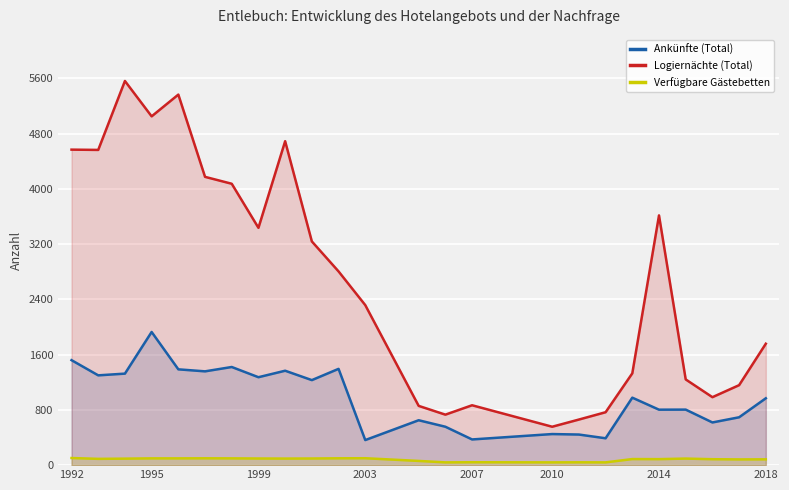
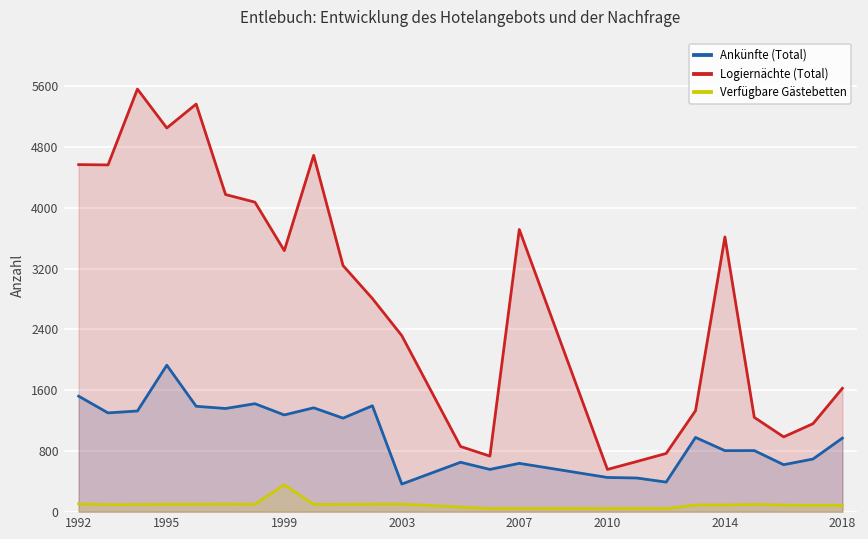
Verfügbare Gästebetten, 1999: 100 -> 400
Ankünfte (Total), 2007: 400 -> 600
Logiernächte (Total), 2007: 900 -> 3700
Logiernächte (Total), 2018: 1800 -> 1600
